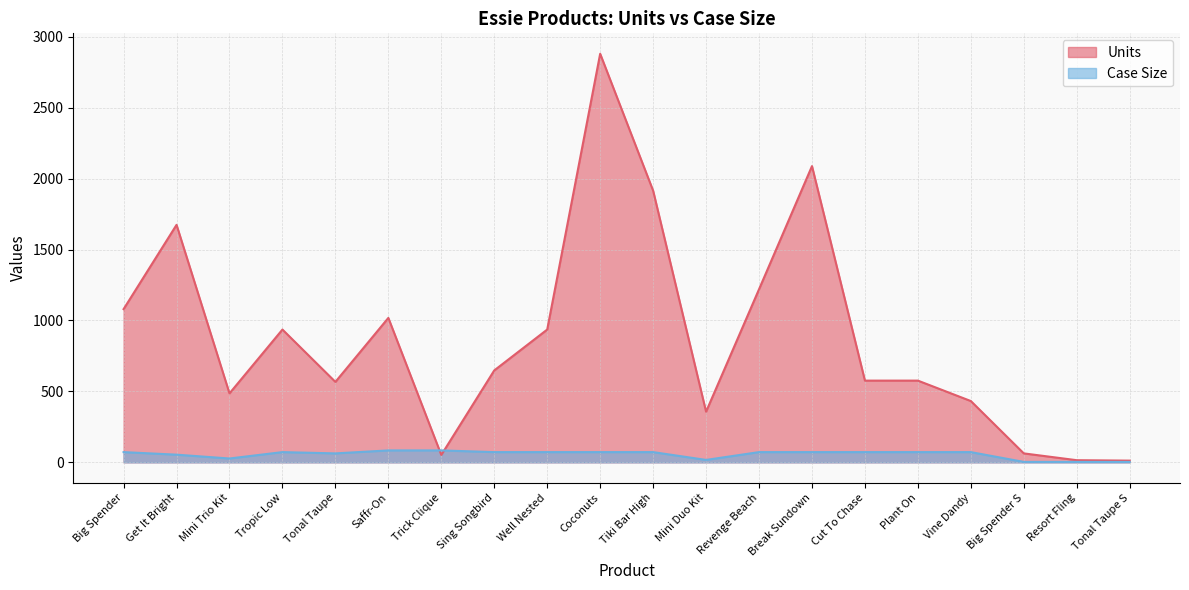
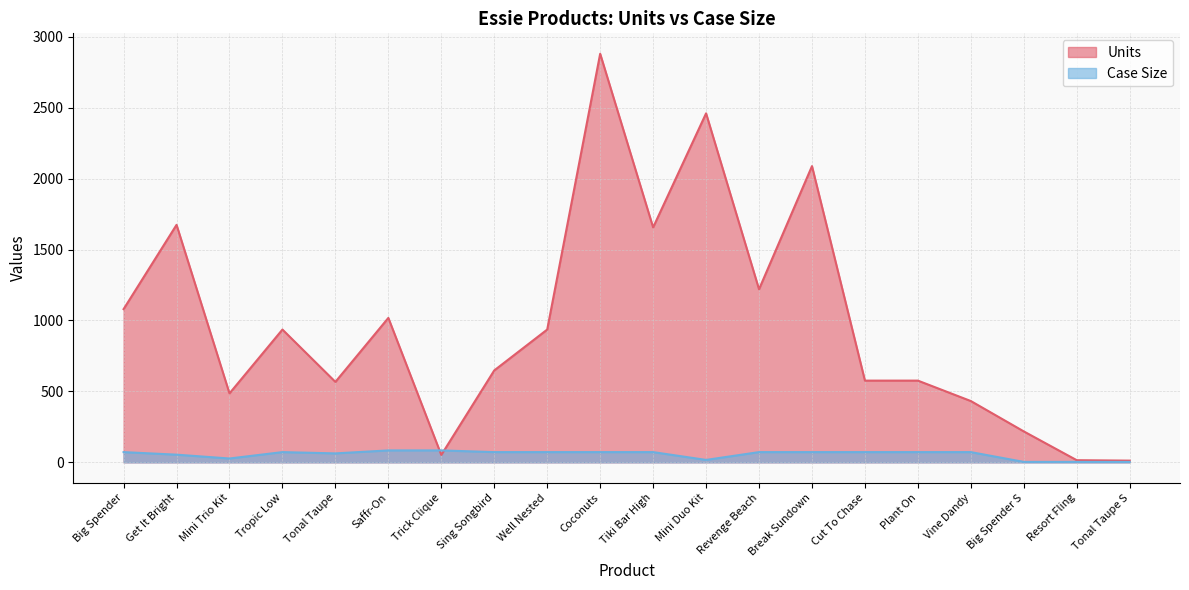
Units, Tiki Bar High: 1920 -> 1660
Units, Mini Duo Kit: 360 -> 2460
Units, Big Spender S: 60 -> 220
